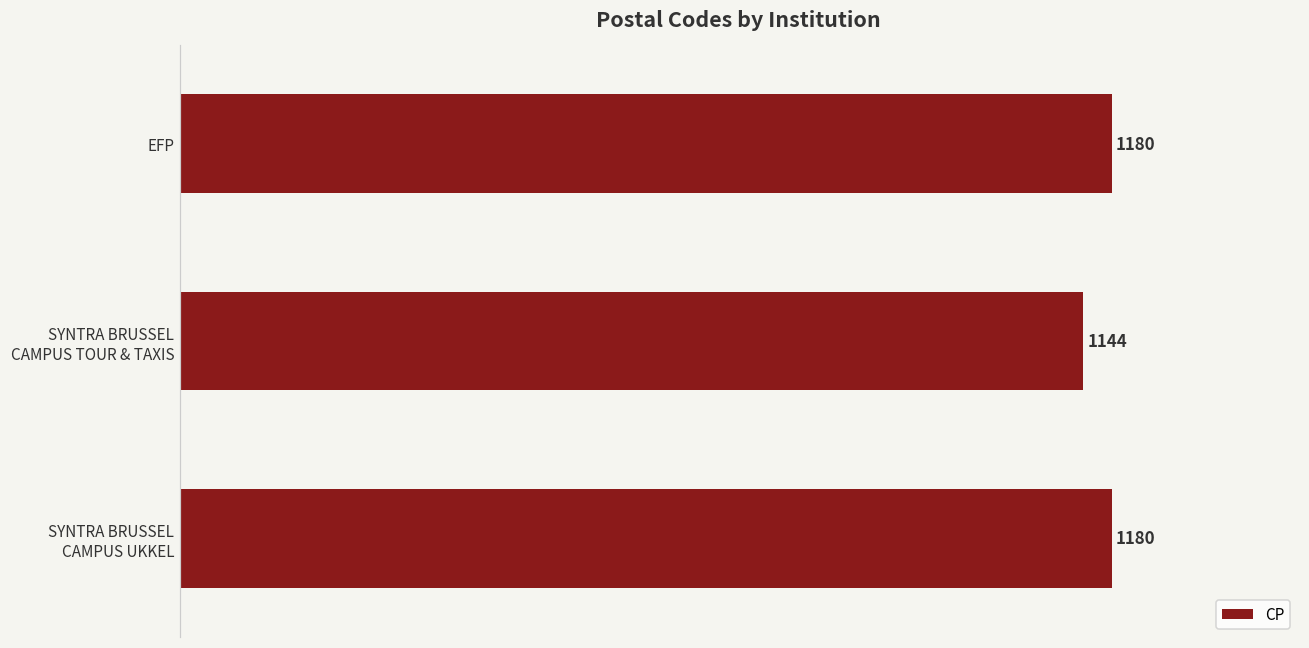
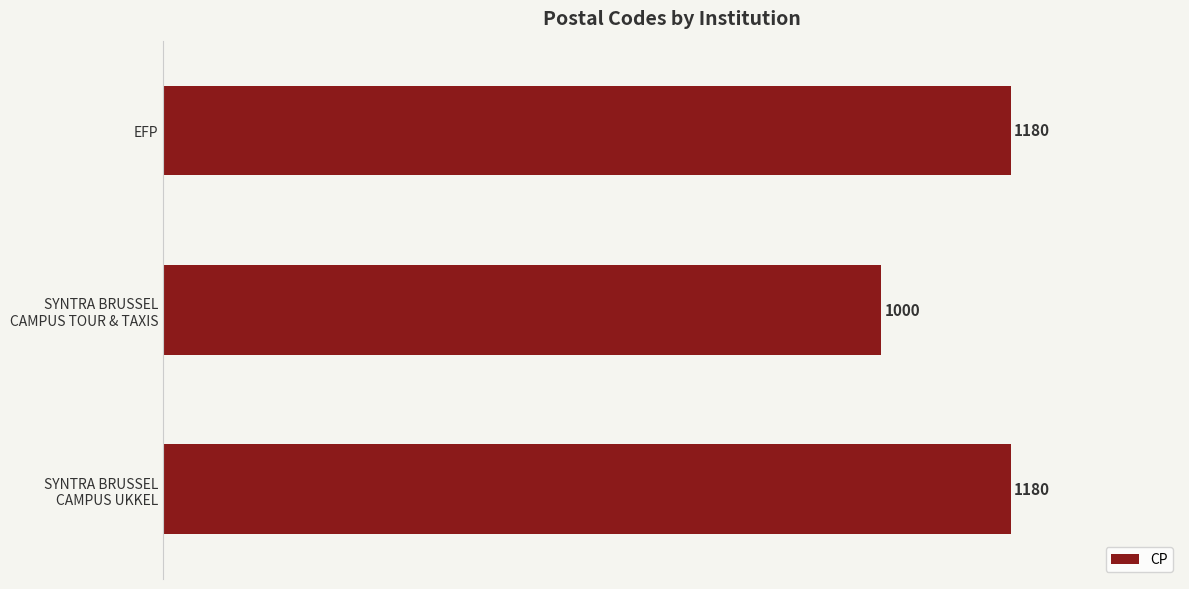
SYNTRA BRUSSEL CAMPUS TOUR & TAXIS: 1144 -> 1000
